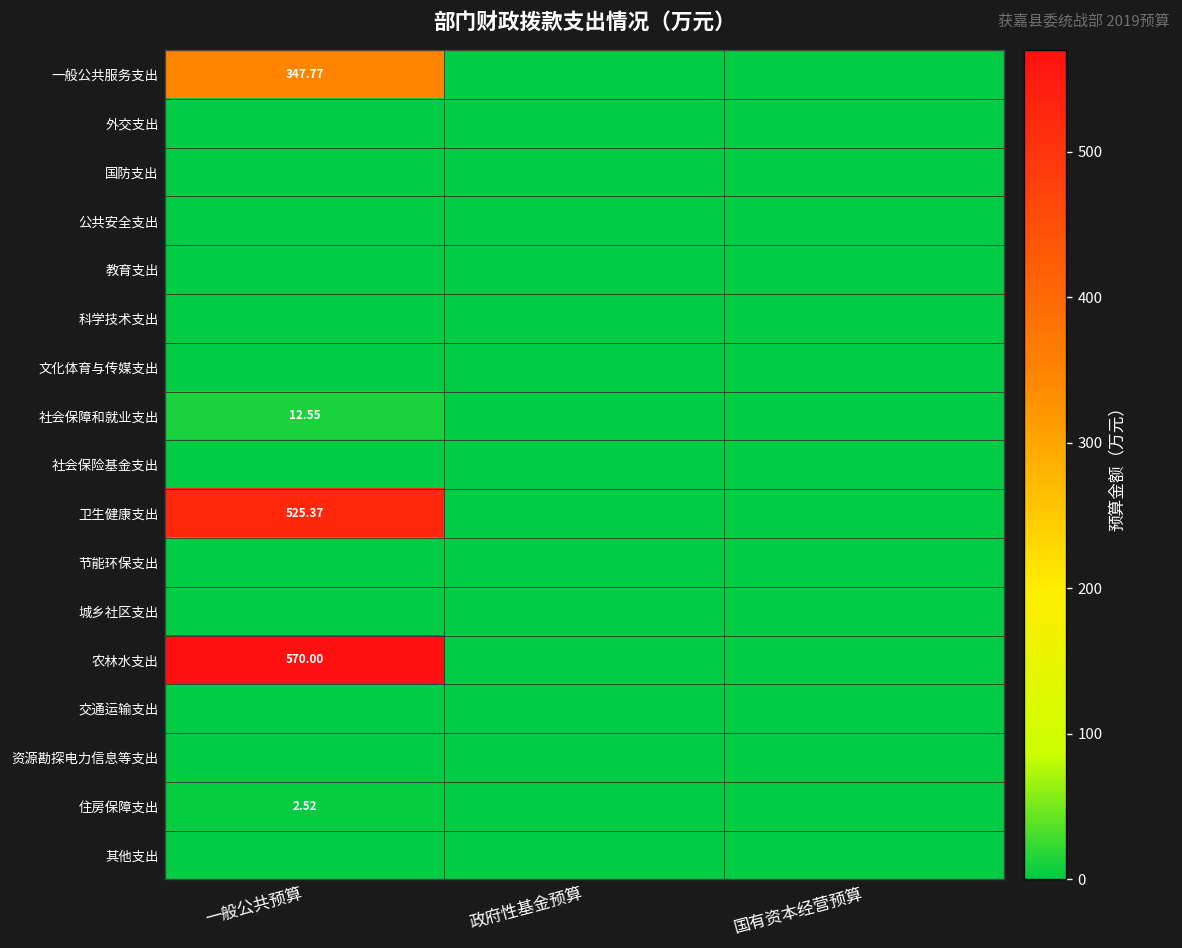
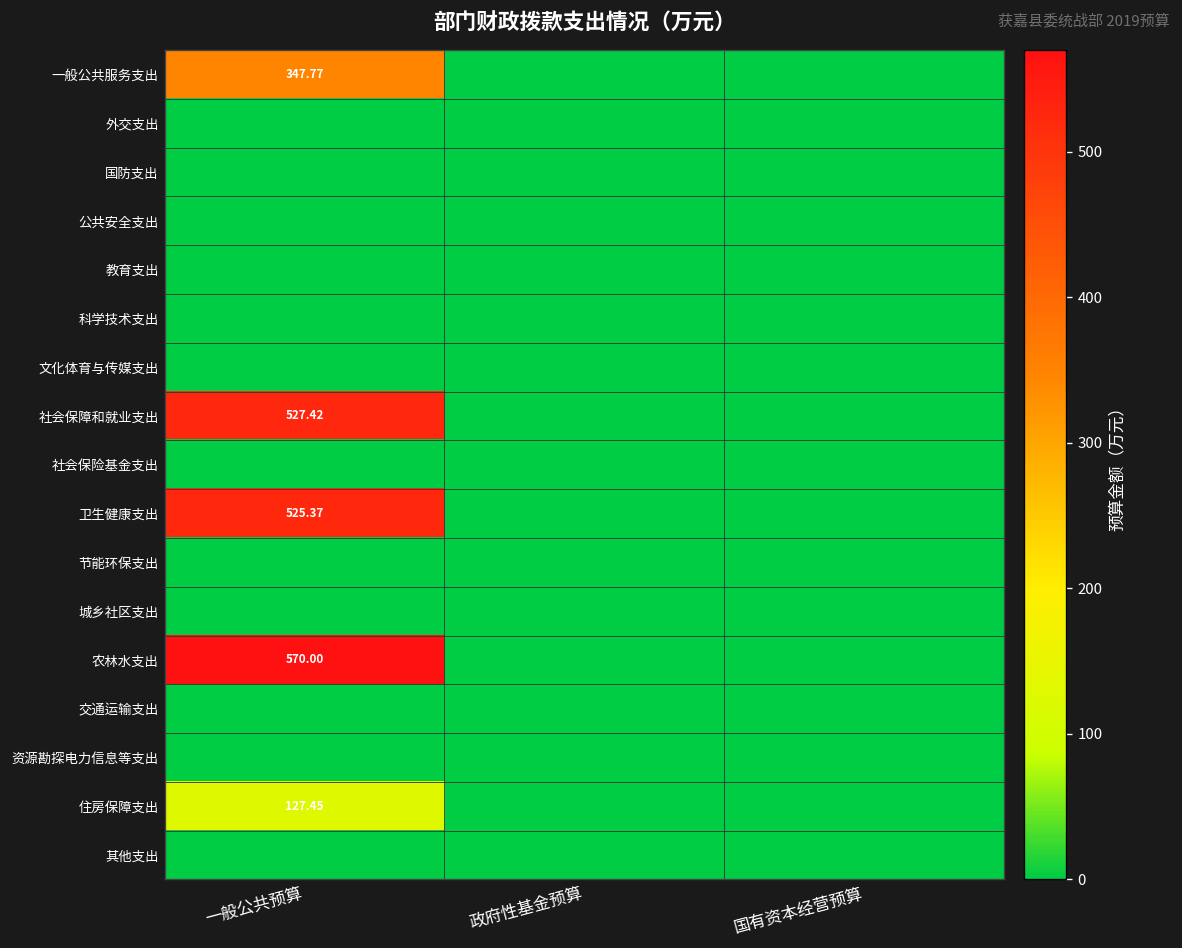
社会保障和就业支出, 一般公共预算: 12.55 -> 527.42
住房保障支出, 一般公共预算: 2.52 -> 127.45
